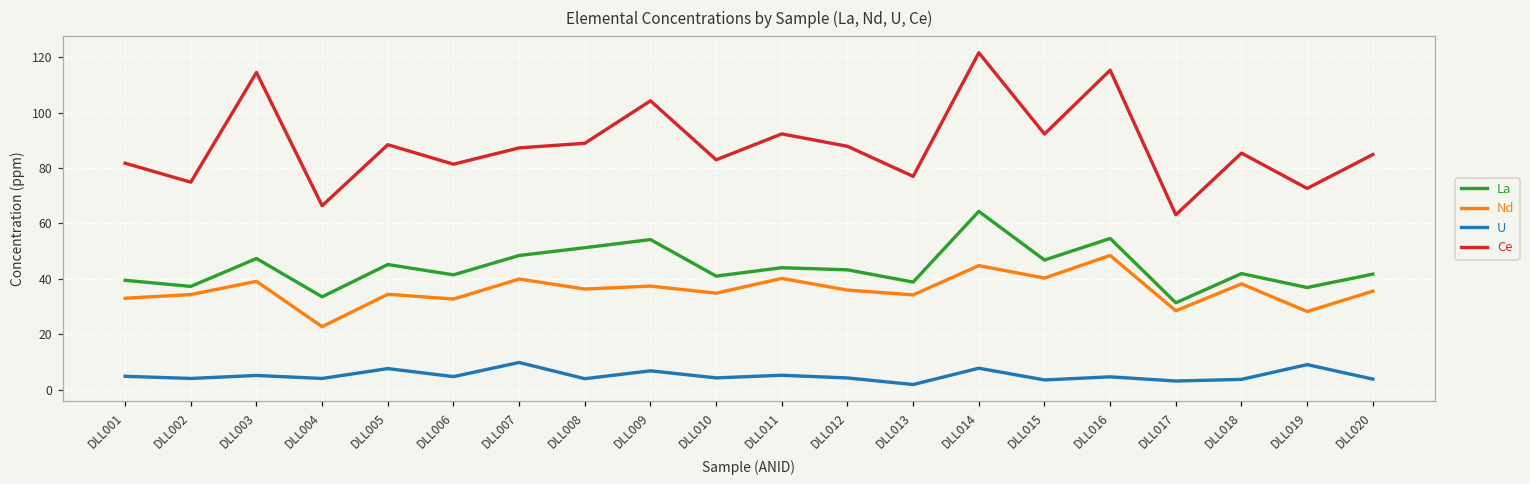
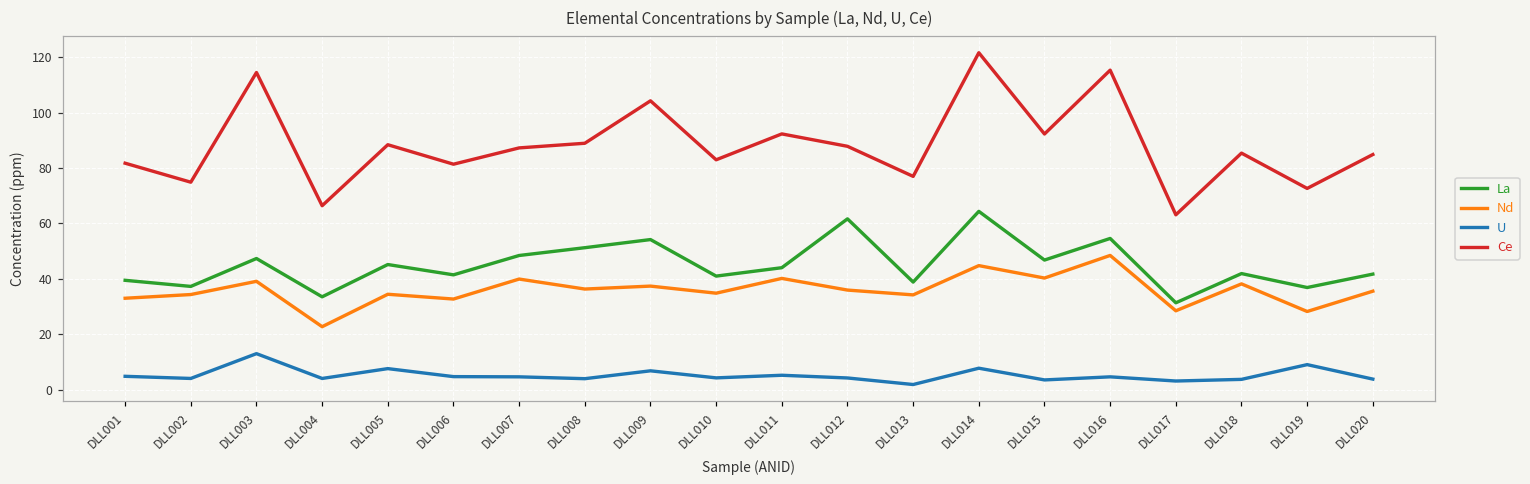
U, DLL003: 5 -> 13
U, DLL007: 10 -> 5
La, DLL012: 43 -> 62
